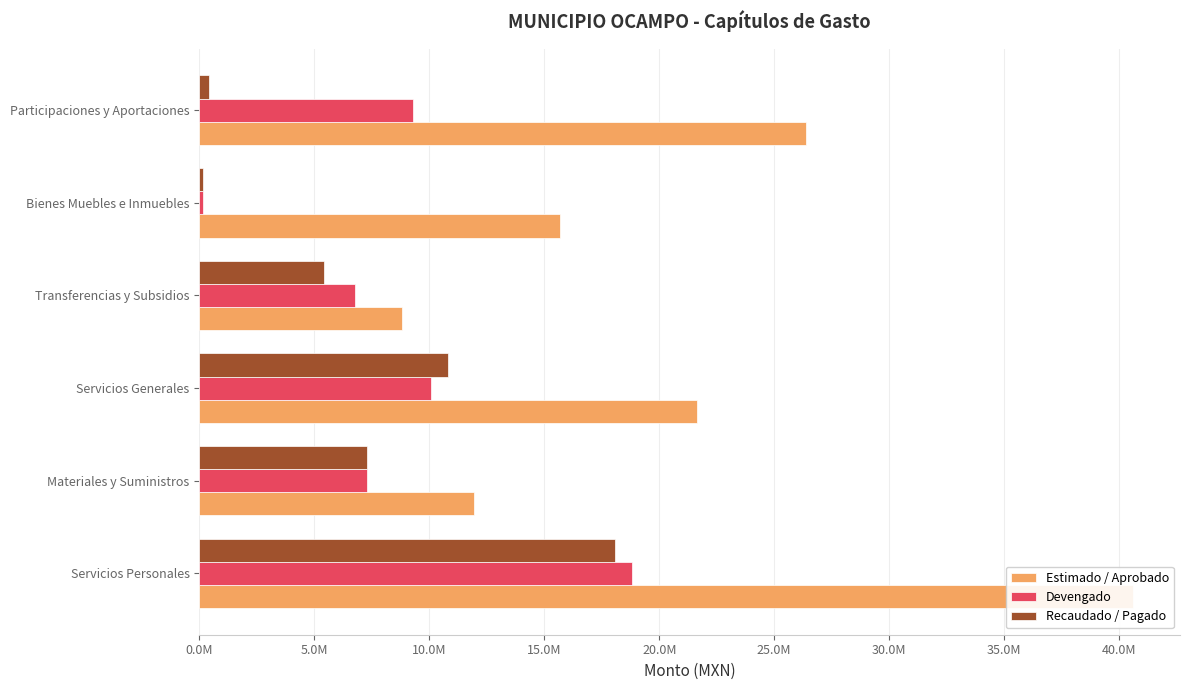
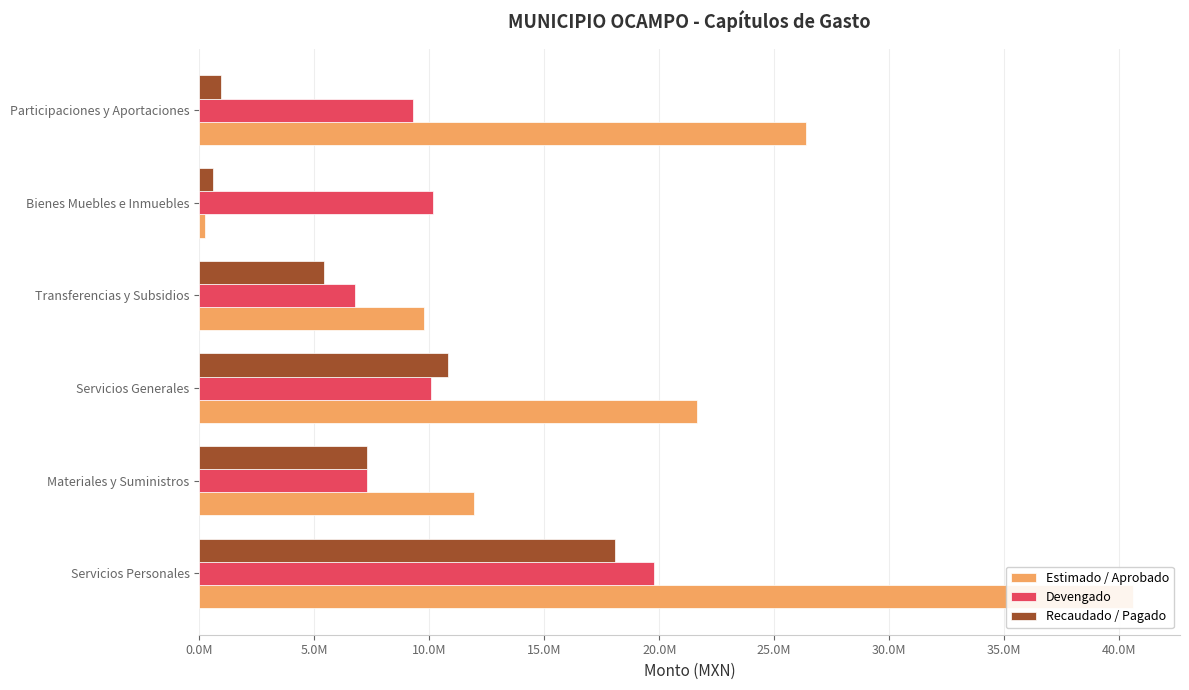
Recaudado / Pagado, Participaciones y Aportaciones: 400000 -> 900000
Recaudado / Pagado, Bienes Muebles e Inmuebles: 100000 -> 600000
Devengado, Bienes Muebles e Inmuebles: 100000 -> 10200000
Estimado / Aprobado, Bienes Muebles e Inmuebles: 15700000 -> 300000
Estimado / Aprobado, Transferencias y Subsidios: 8800000 -> 9800000
Devengado, Servicios Personales: 18800000 -> 19800000
